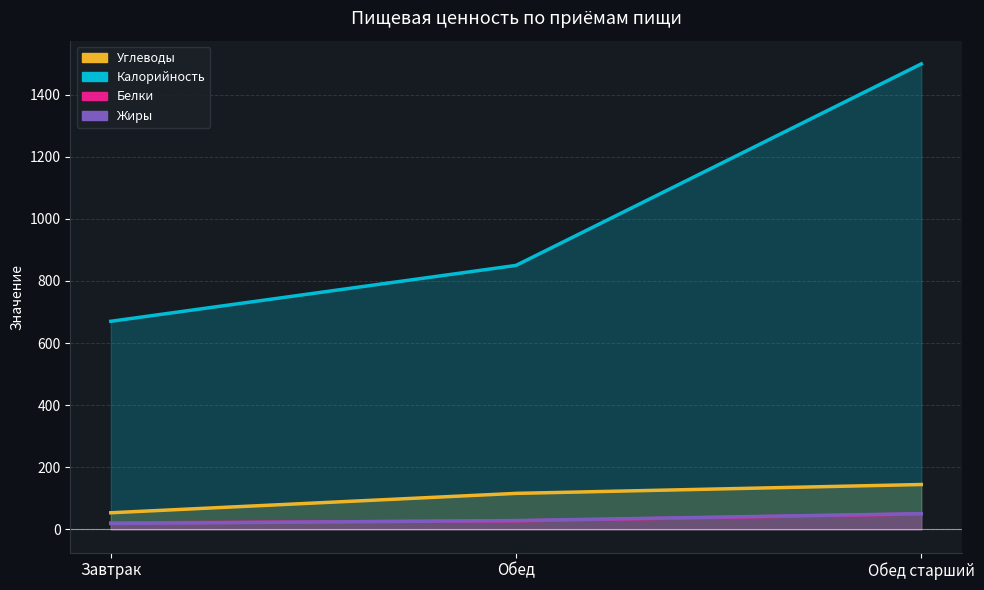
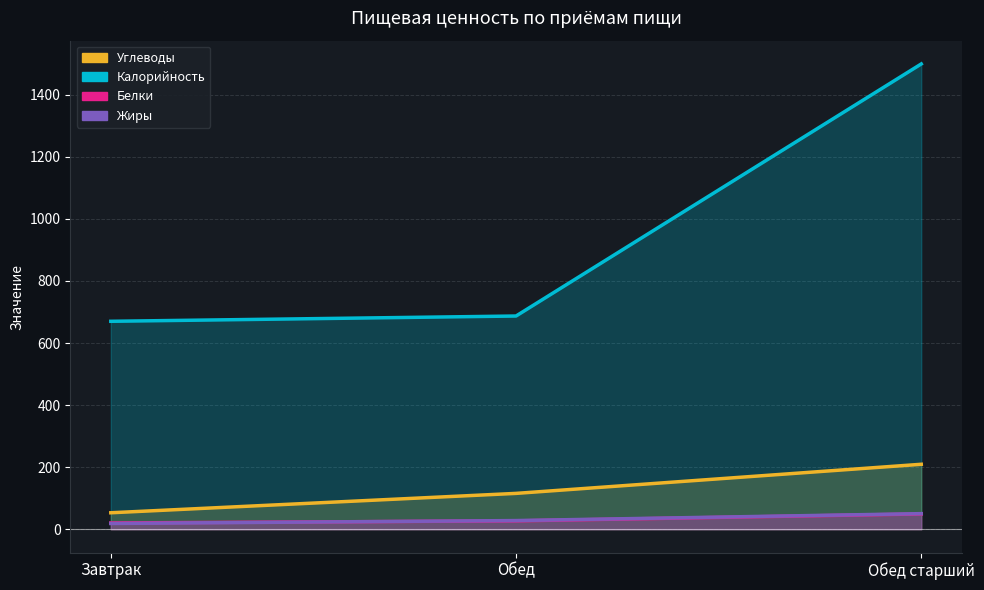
Калорийность, Обед: 850 -> 690
Углеводы, Обед старший: 140 -> 210
